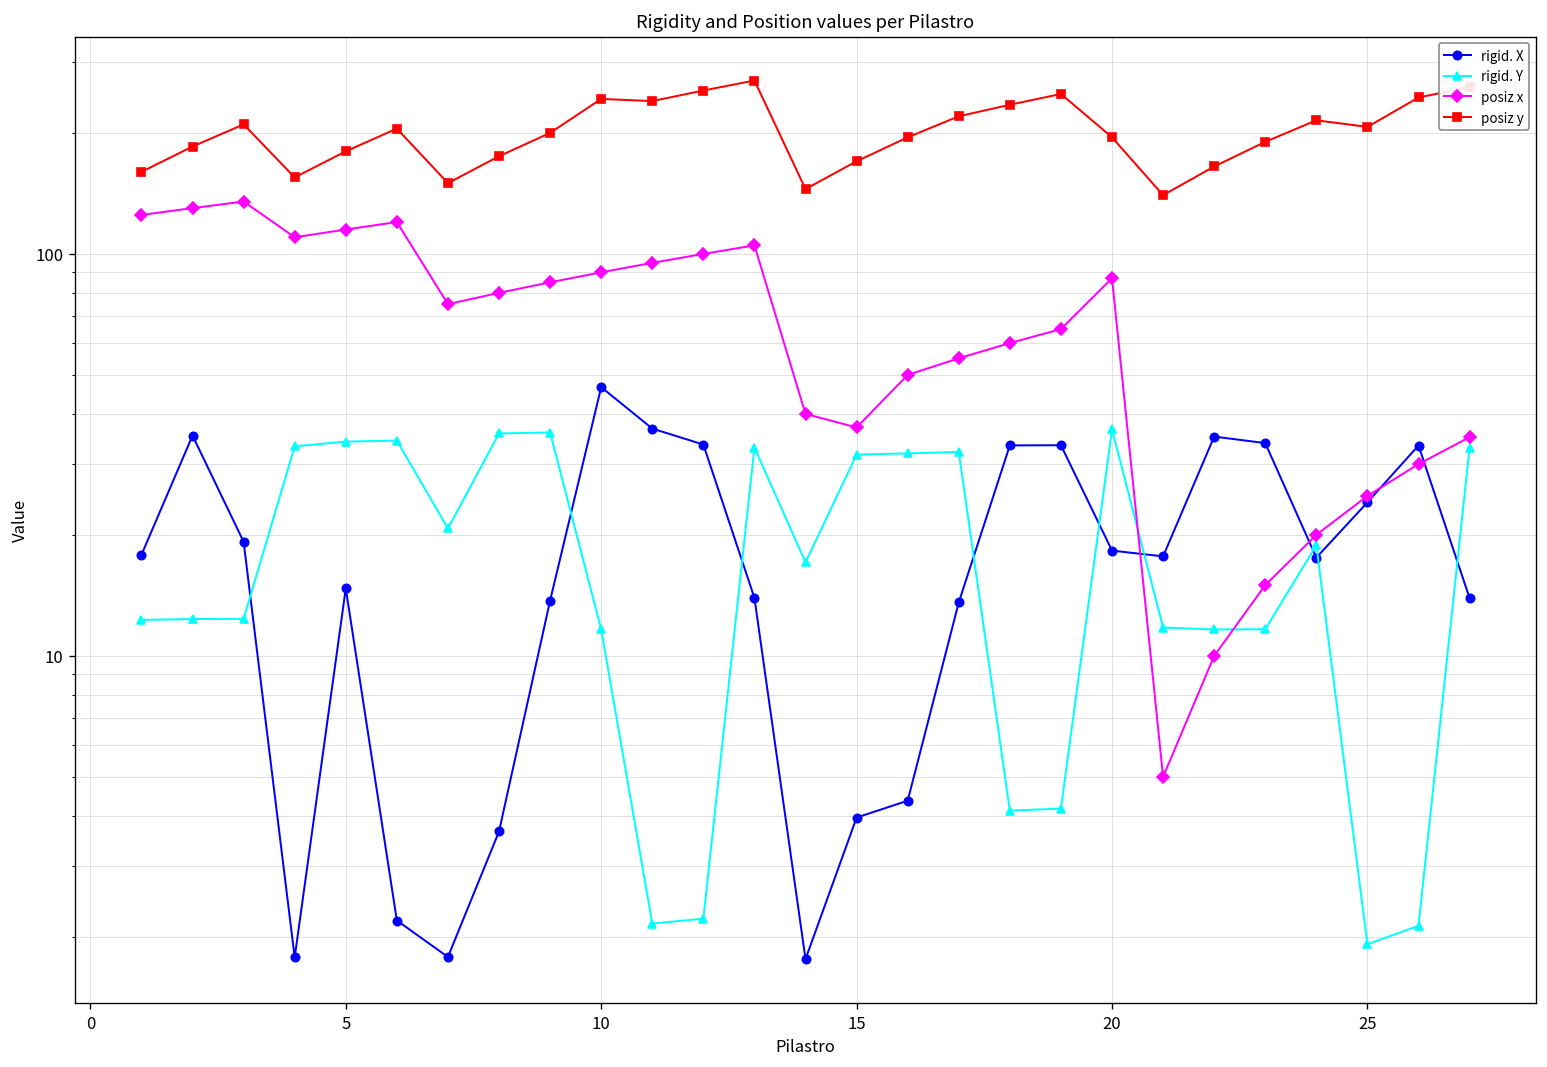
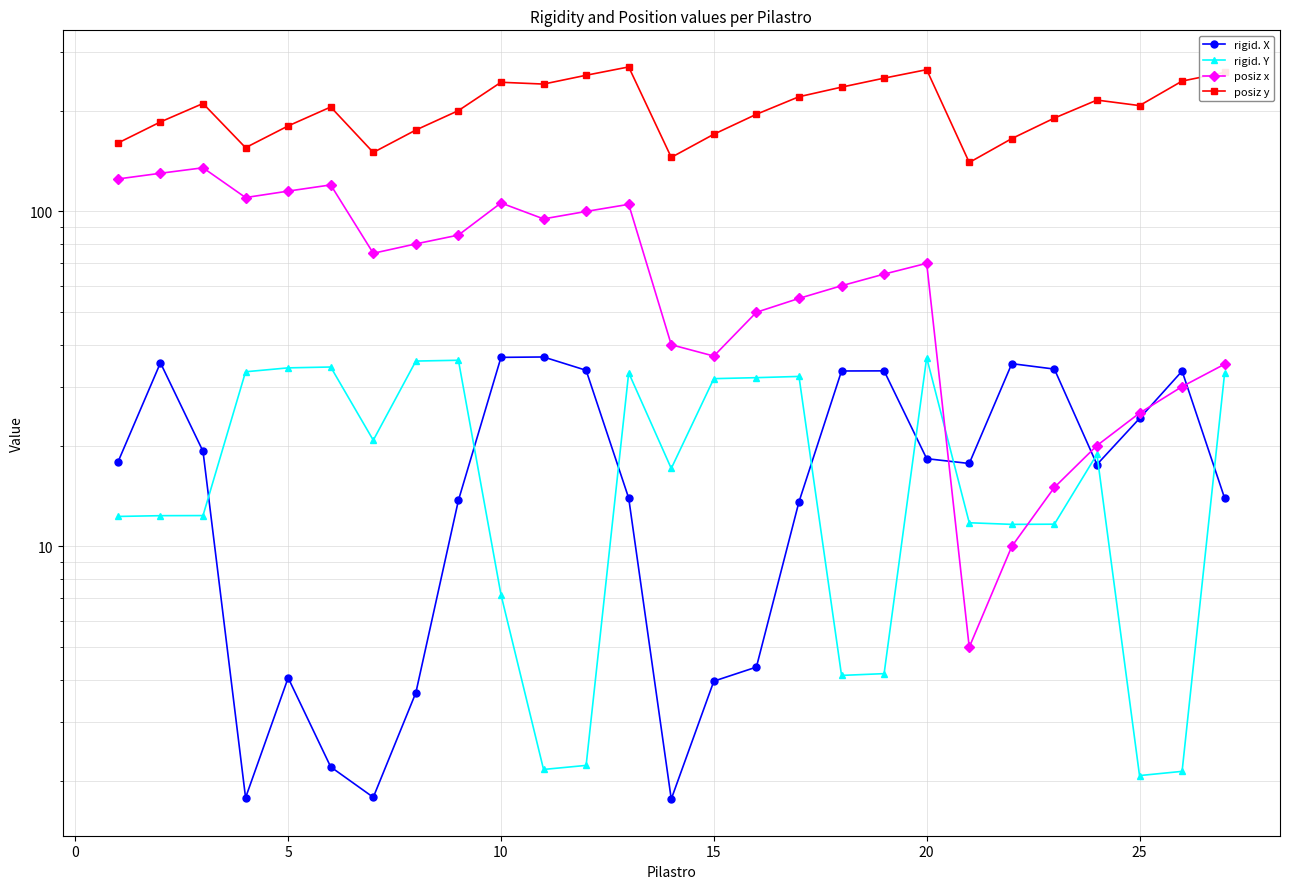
rigid. X, 5: 15 -> 4.1
rigid. X, 10: 47 -> 37
rigid. Y, 10: 11.6 -> 7.2
posiz x, 10: 90 -> 106
posiz x, 20: 87 -> 70
posiz y, 20: 200 -> 270
rigid. Y, 25: 1.9 -> 2.1
